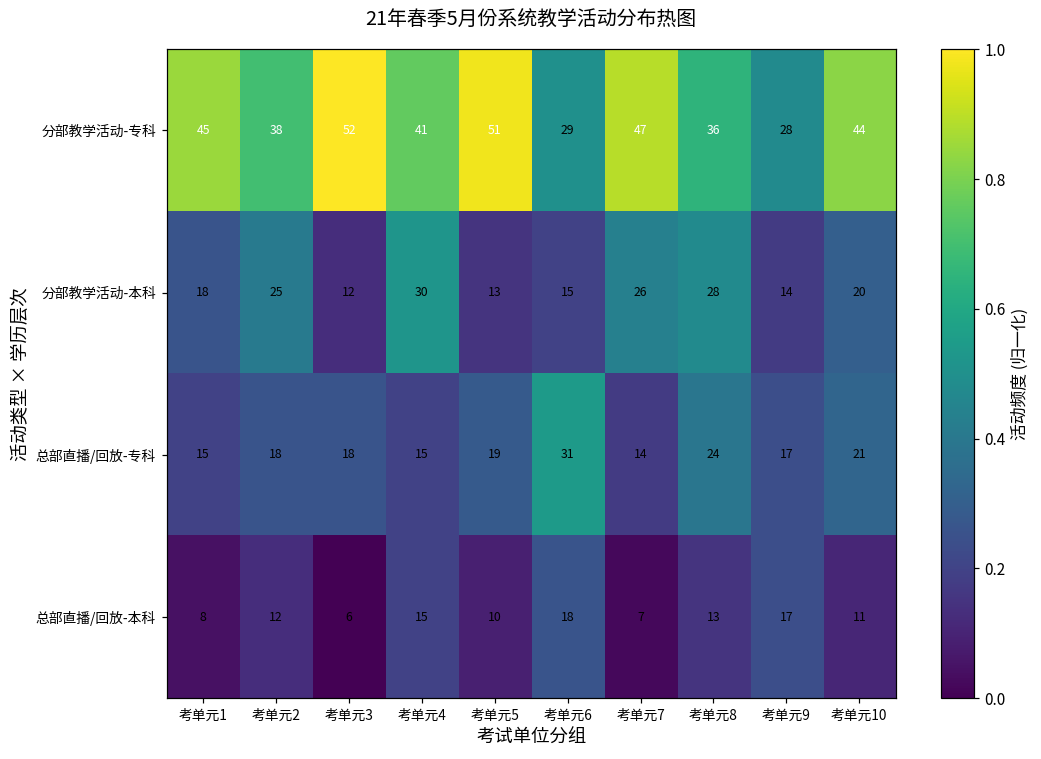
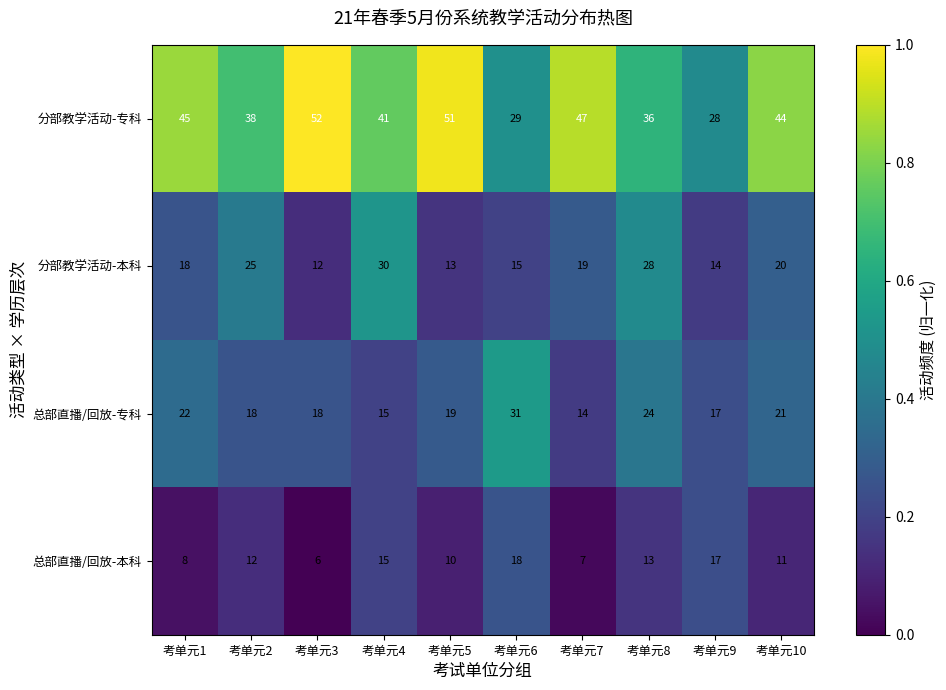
分部教学活动-本科, 考单元7: 26 -> 19
总部直播/回放-专科, 考单元1: 15 -> 22
